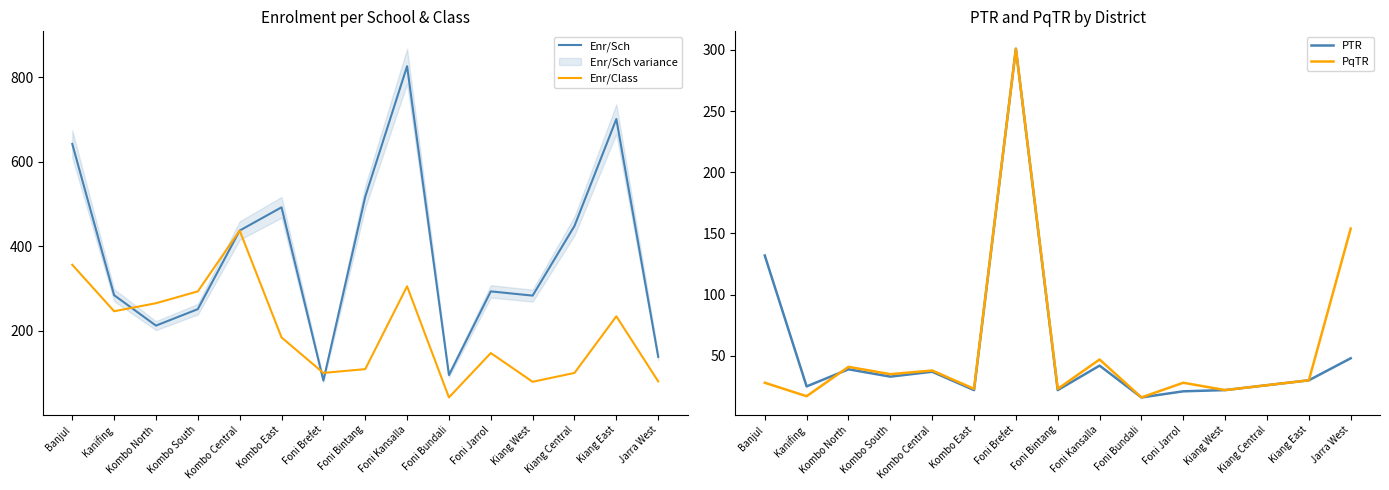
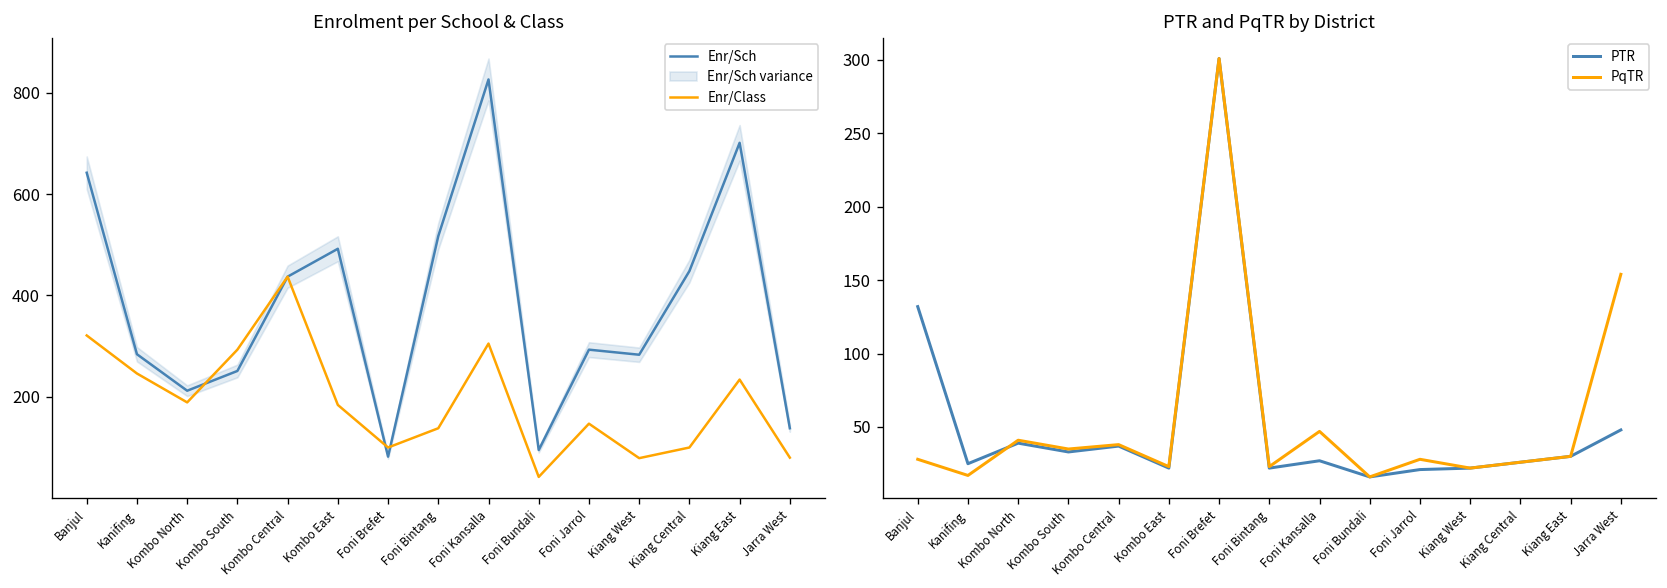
Enrolment per School & Class, Enr/Class, Banjul: 360 -> 320
Enrolment per School & Class, Enr/Class, Kombo North: 270 -> 190
Enrolment per School & Class, Enr/Class, Foni Bintang: 110 -> 140
PTR and PqTR by District, PTR, Foni Kansalla: 42 -> 27
